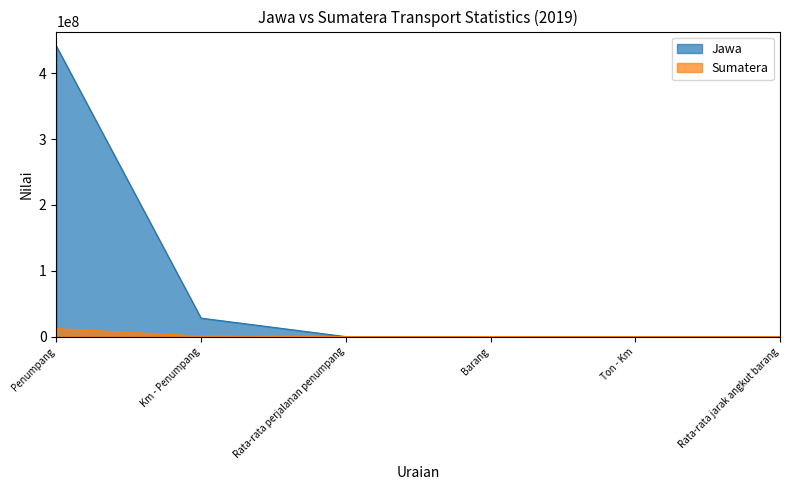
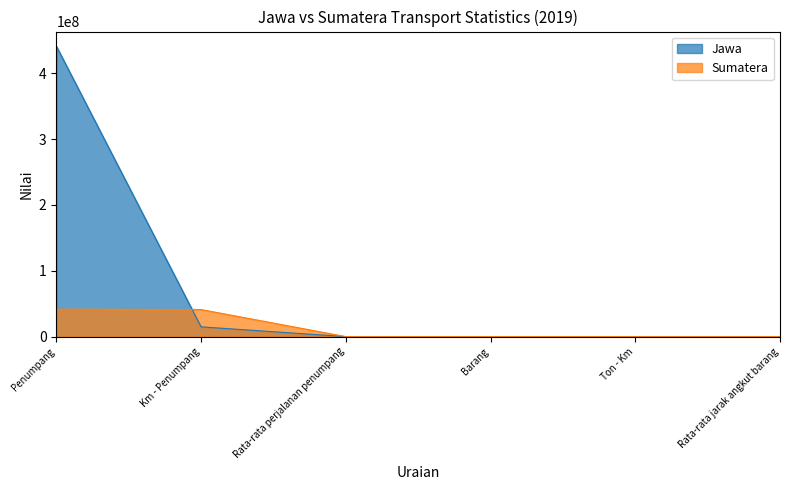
Sumatera, Penumpang: 10000000 -> 40000000
Jawa, Km - Penumpang: 30000000 -> 10000000
Sumatera, Km - Penumpang: 0 -> 40000000
